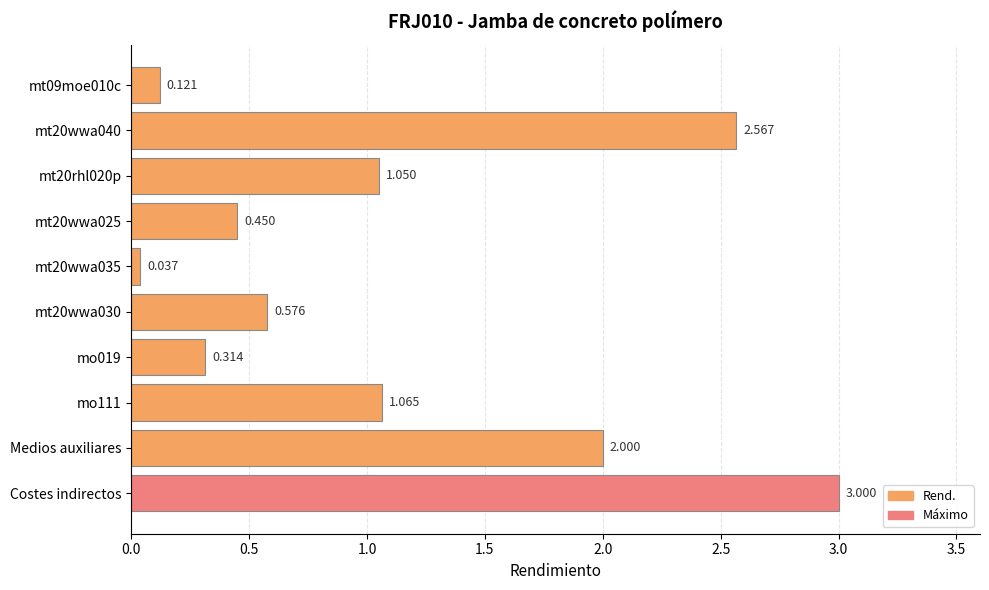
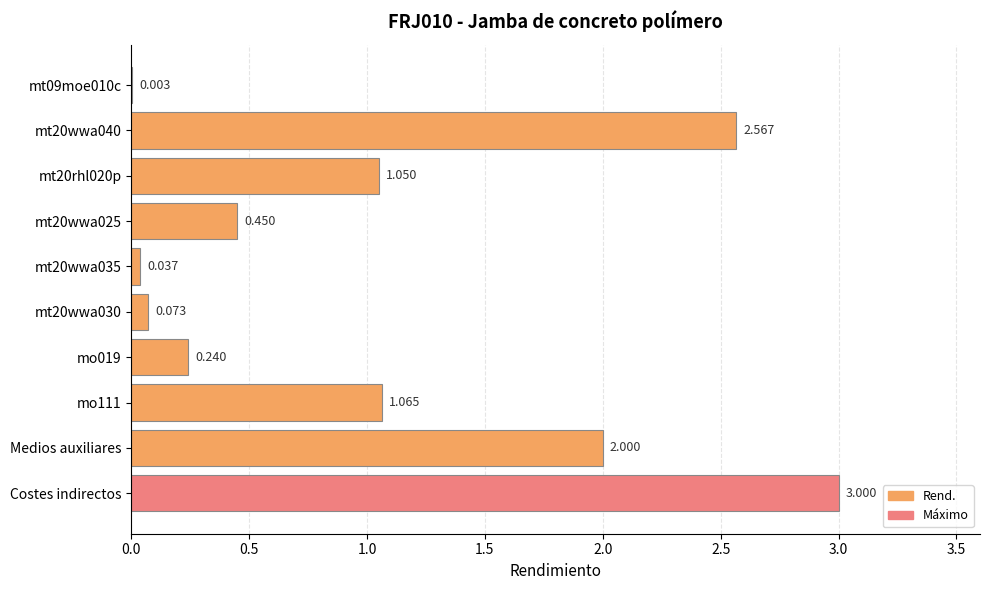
mt09moe010c: 0.121 -> 0.003
mt20wwa030: 0.576 -> 0.073
mo019: 0.314 -> 0.240
